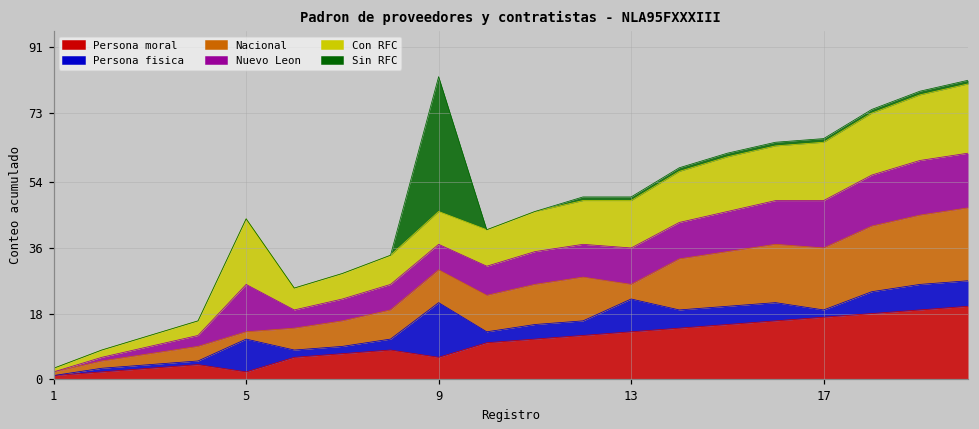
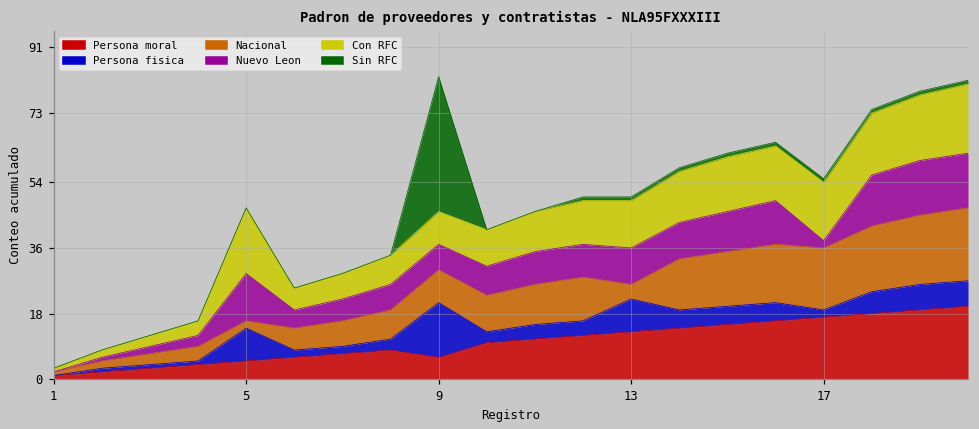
Persona moral, 5: 2 -> 5
Nuevo Leon, 17: 13 -> 2
